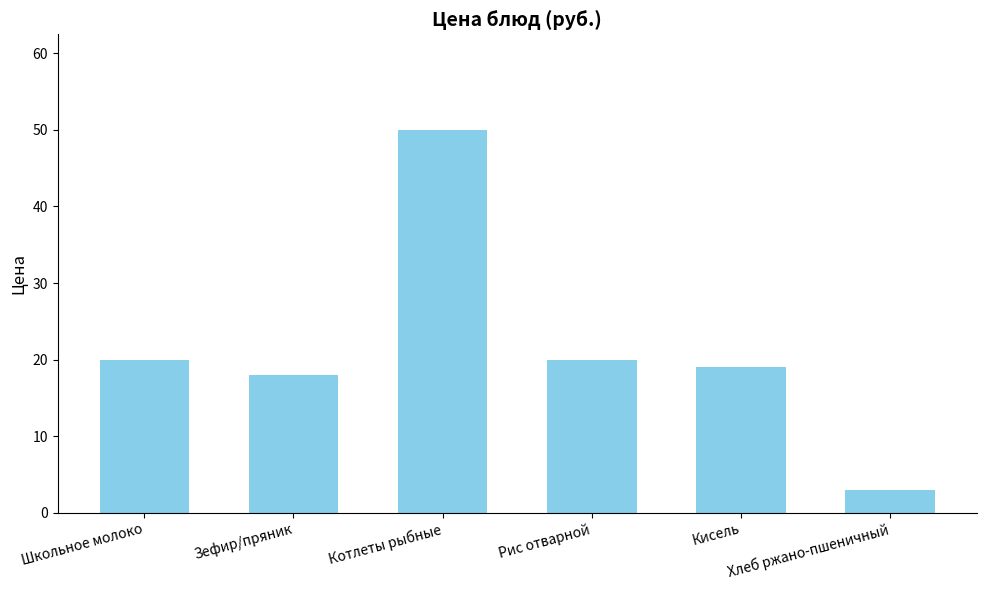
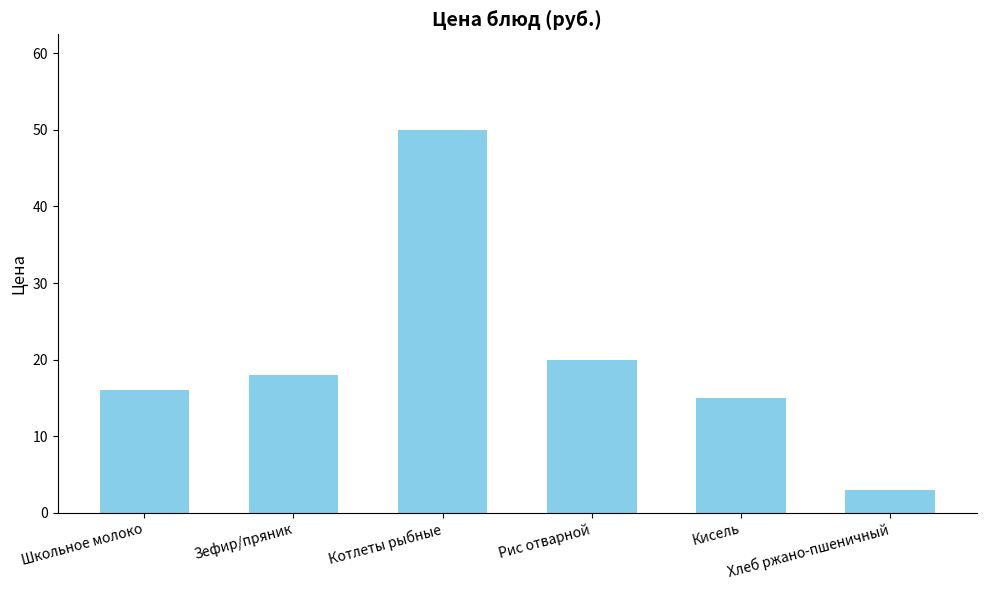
Школьное молоко: 20 -> 16
Кисель: 19 -> 15
